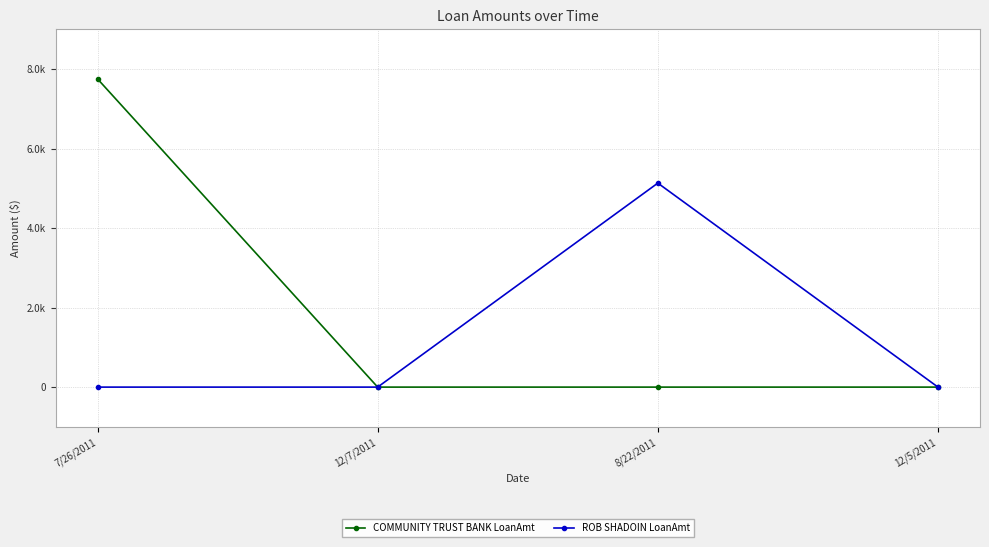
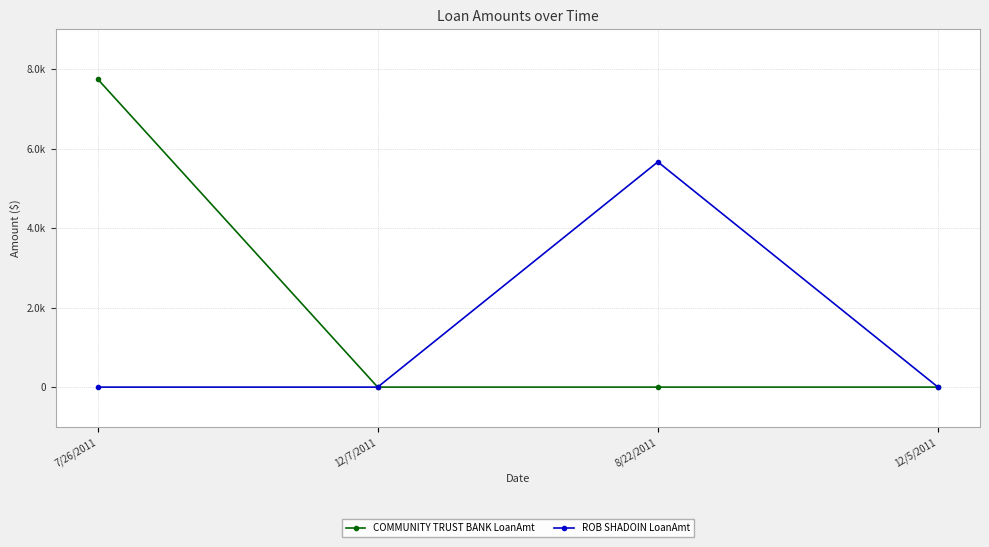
ROB SHADOIN LoanAmt, 8/22/2011: 5100 -> 5700
